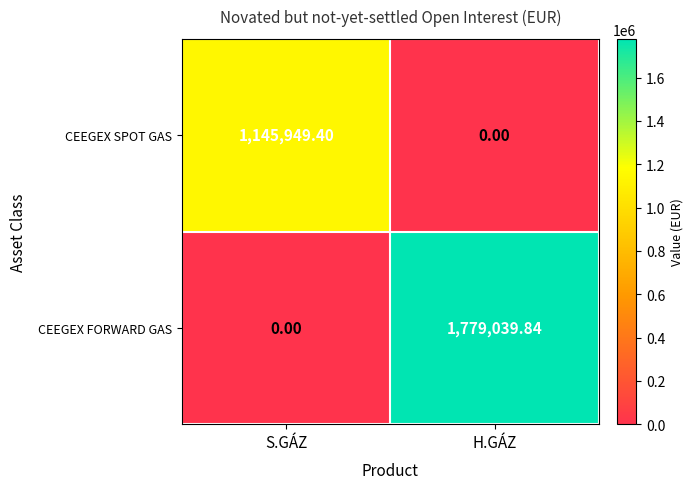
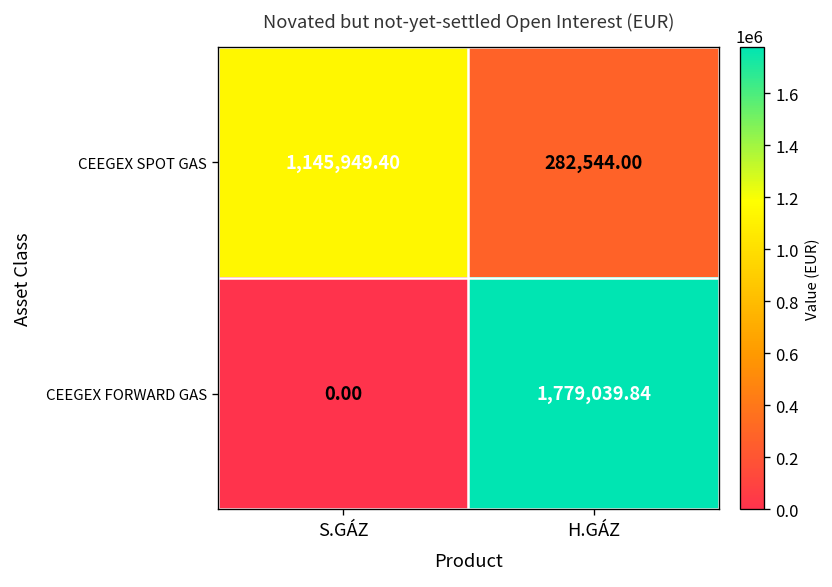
CEEGEX SPOT GAS, H.GÁZ: 0.00 -> 282,544.00
